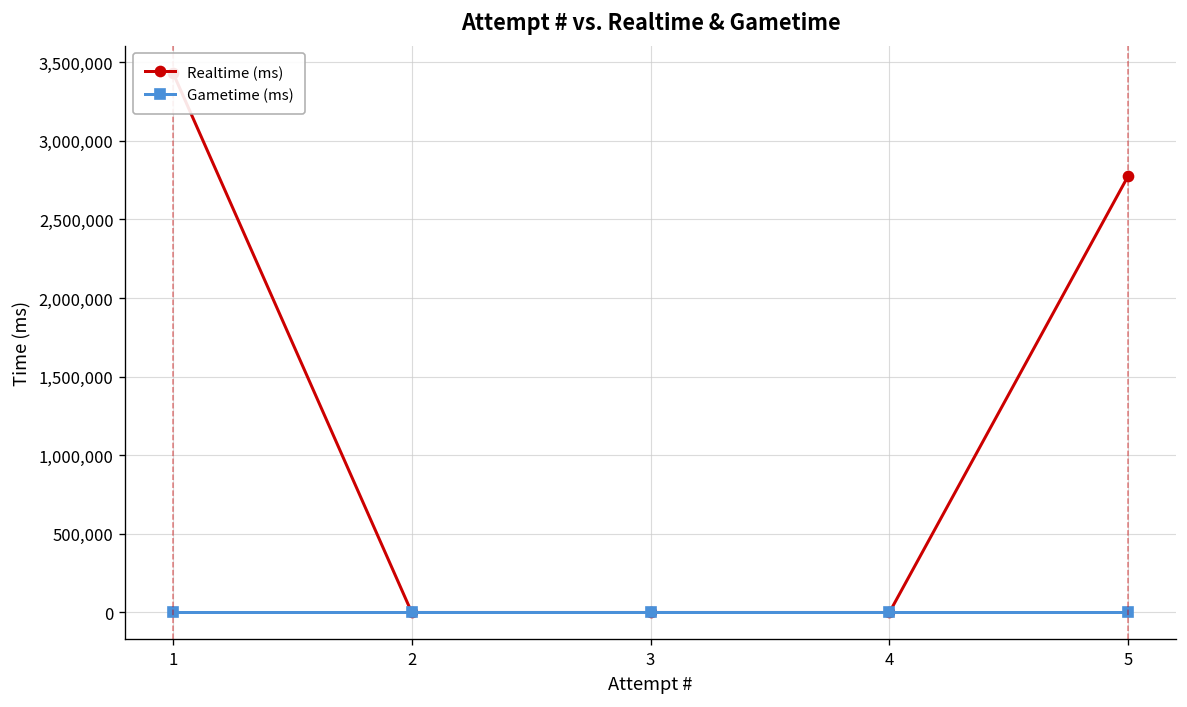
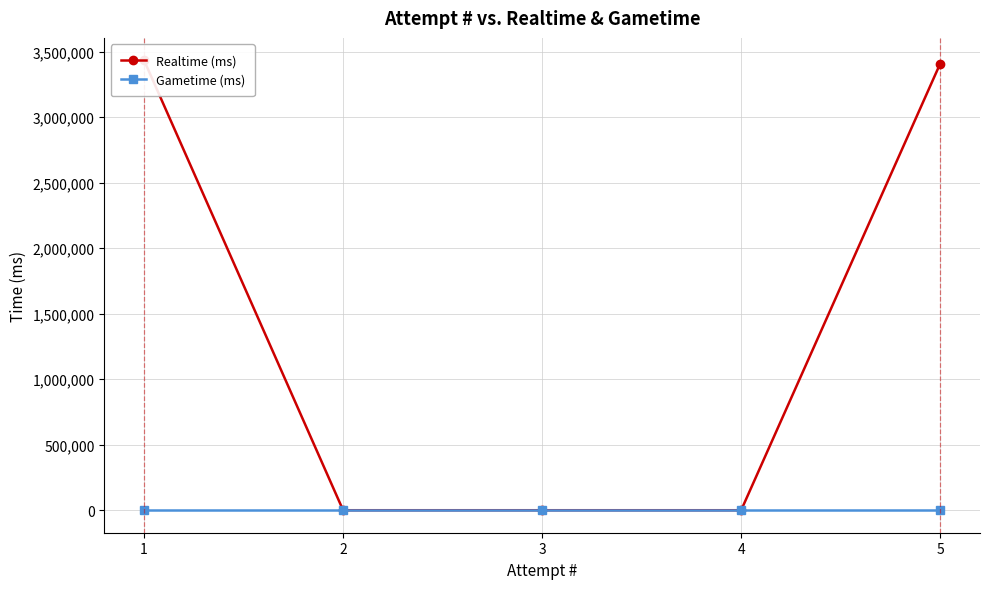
Realtime (ms), 5: 2,780,000 -> 3,410,000
